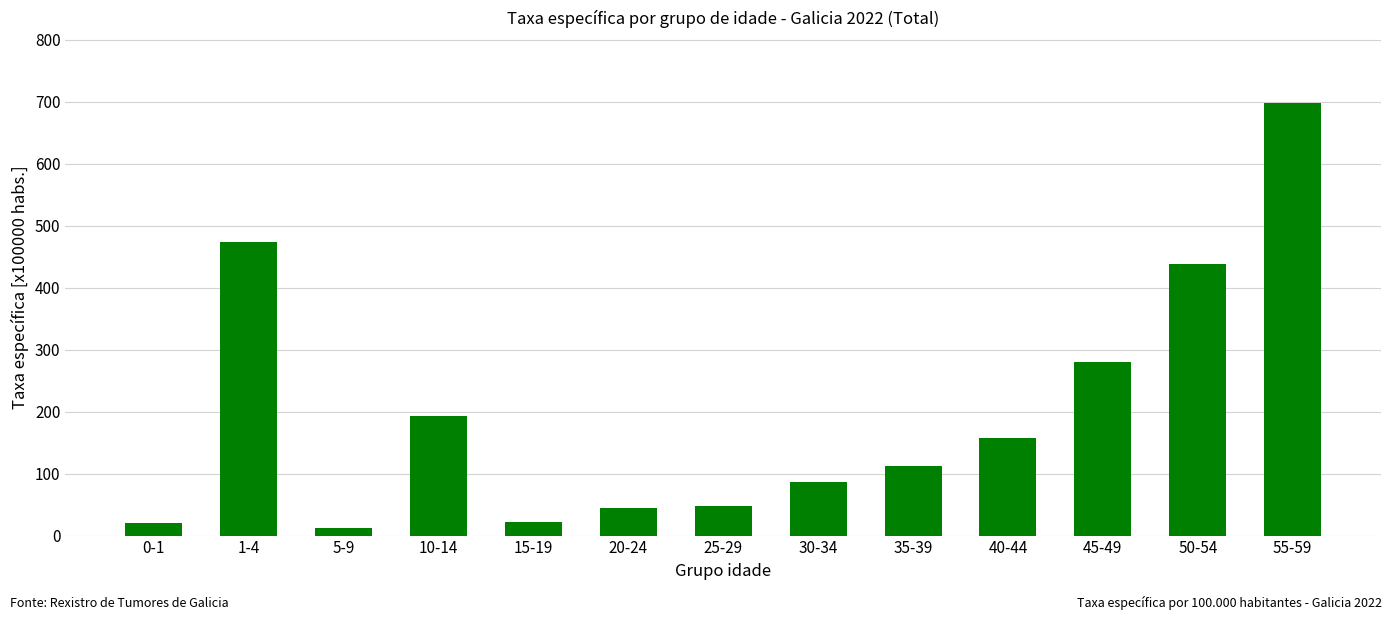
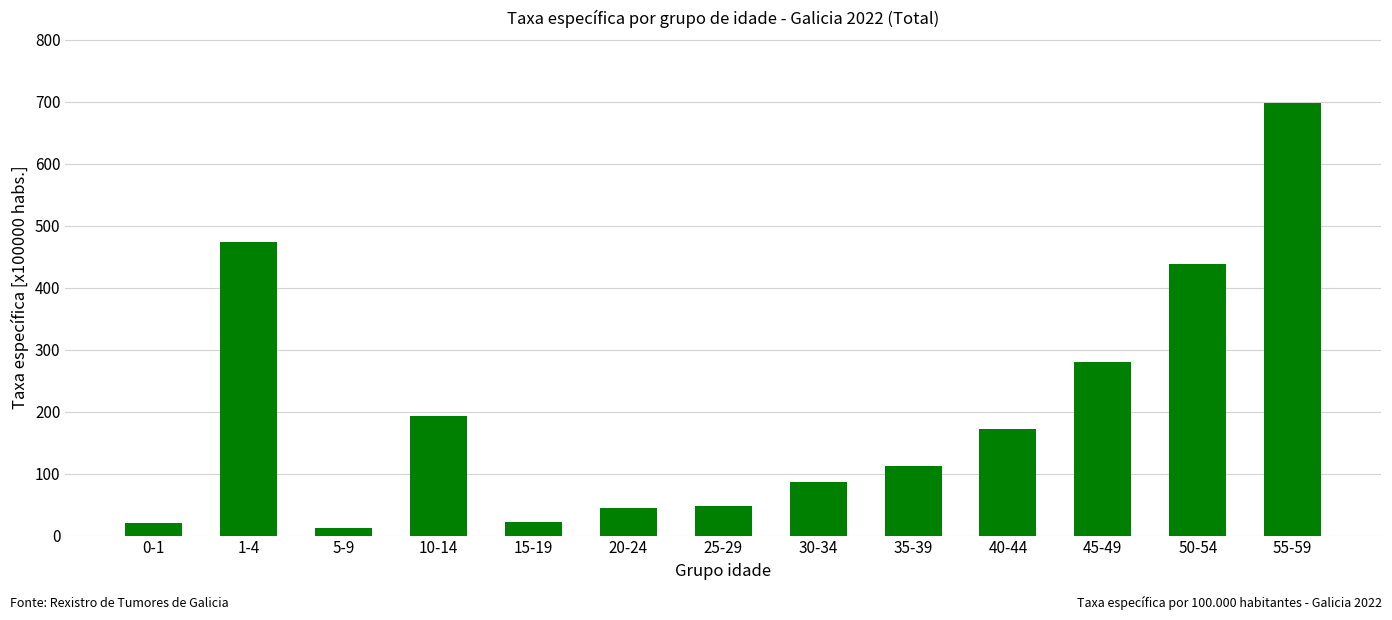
40-44: 160 -> 170
